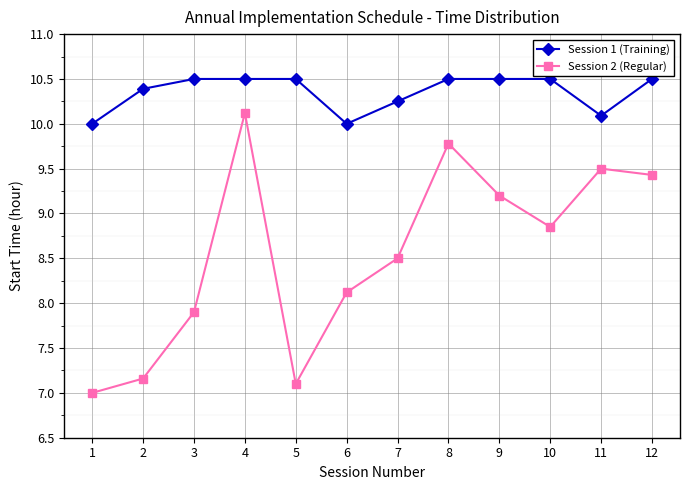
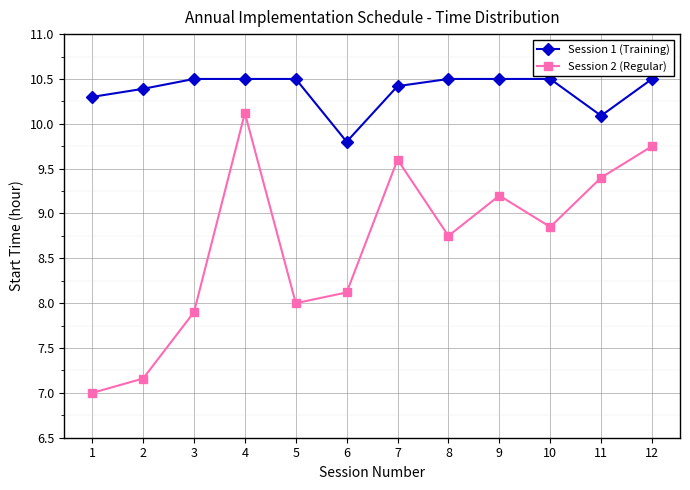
Session 1 (Training), 1: 10.0 -> 10.3
Session 2 (Regular), 5: 7.1 -> 8.0
Session 1 (Training), 6: 10.0 -> 9.8
Session 1 (Training), 7: 10.3 -> 10.4
Session 2 (Regular), 7: 8.5 -> 9.6
Session 2 (Regular), 8: 9.8 -> 8.8
Session 2 (Regular), 11: 9.5 -> 9.4
Session 2 (Regular), 12: 9.4 -> 9.8
